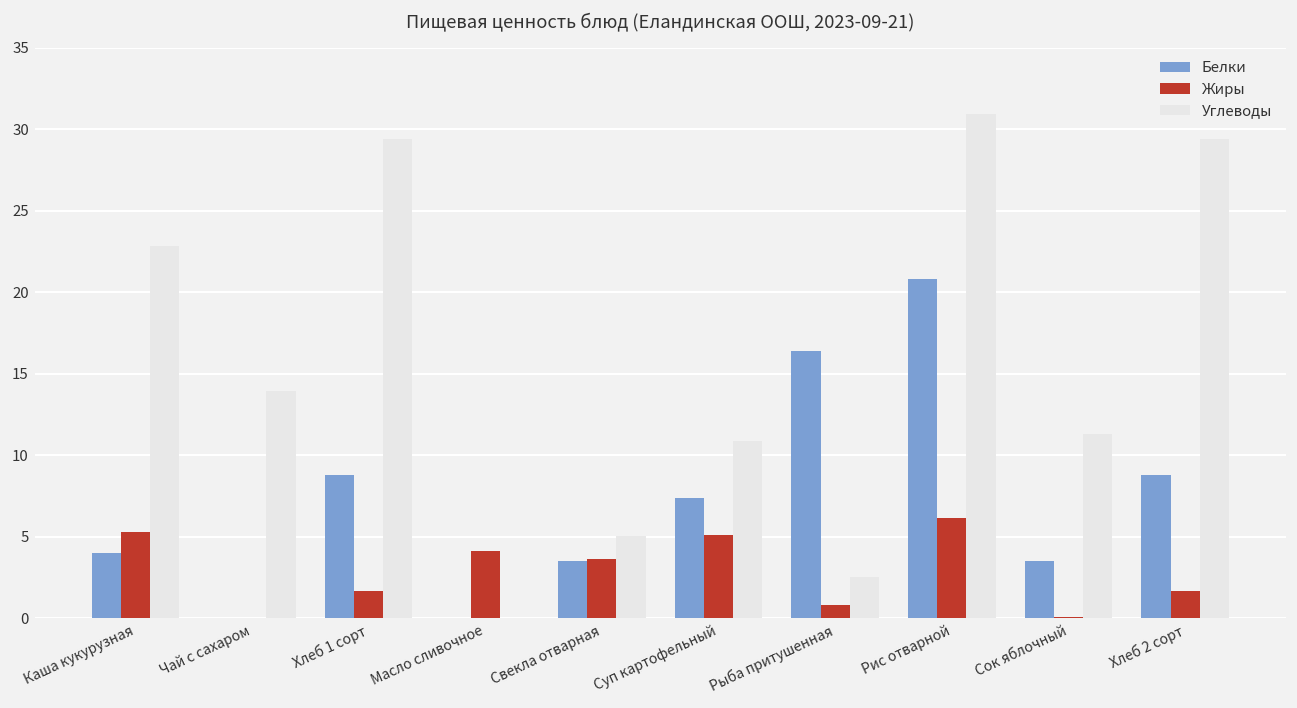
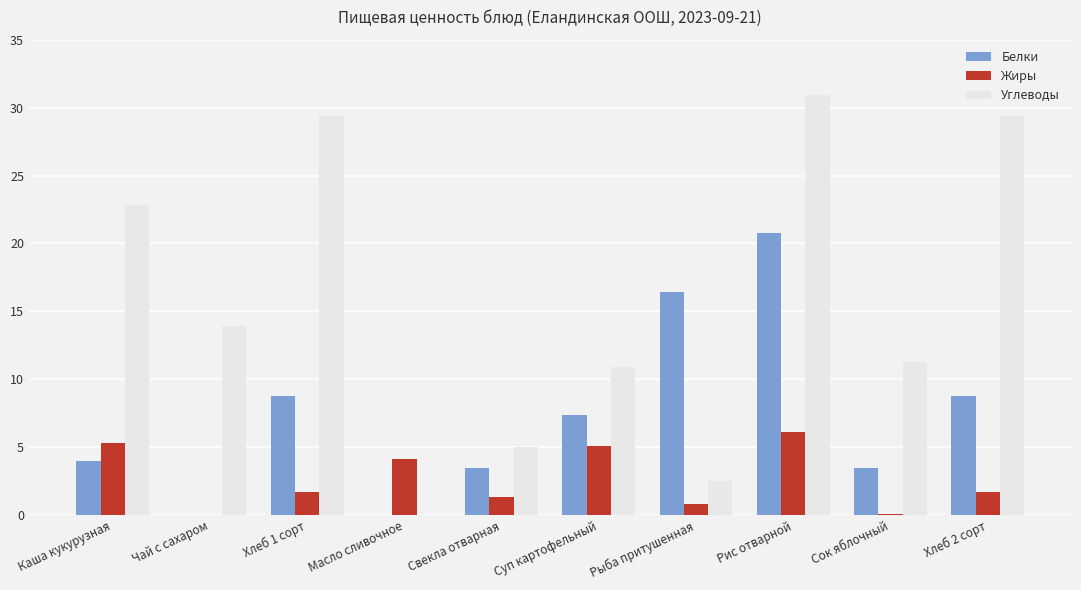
Жиры, Свекла отварная: 3.7 -> 1.3
